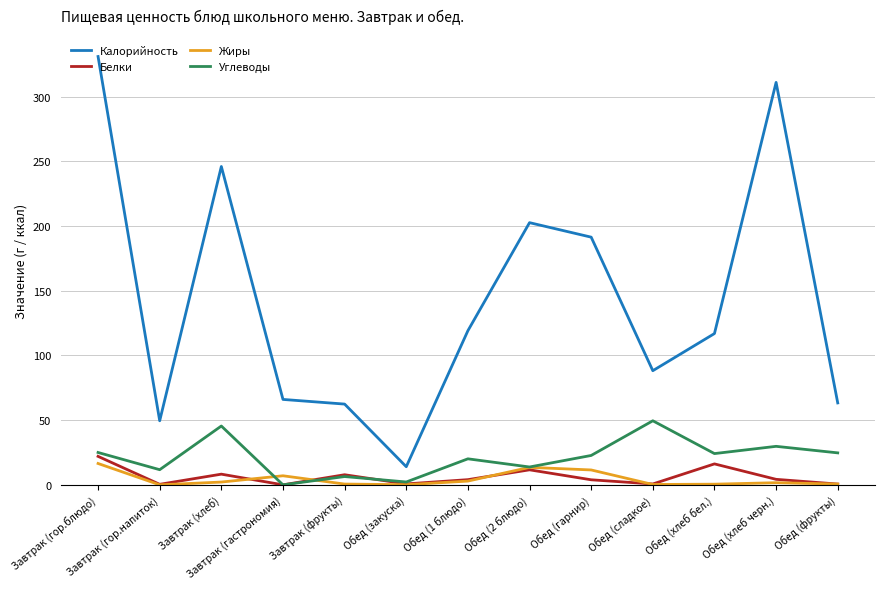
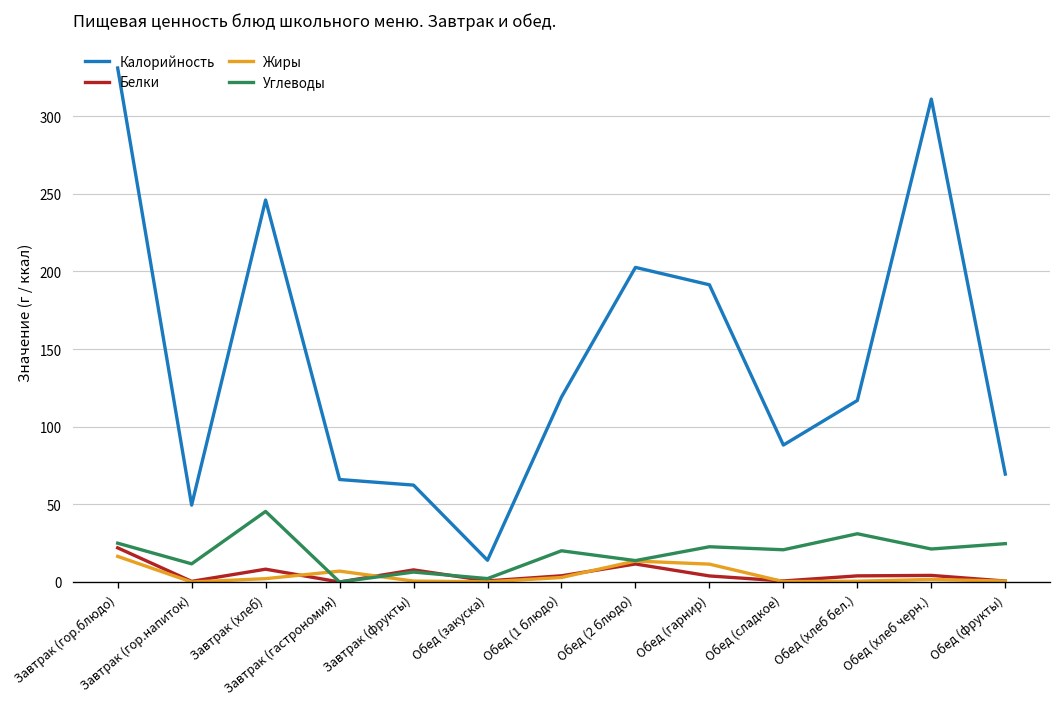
Углеводы, Обед (сладкое): 50 -> 21
Белки, Обед (хлеб бел.): 16 -> 4
Углеводы, Обед (хлеб бел.): 24 -> 31
Углеводы, Обед (хлеб черн.): 30 -> 21
Калорийность, Обед (фрукты): 63 -> 70
